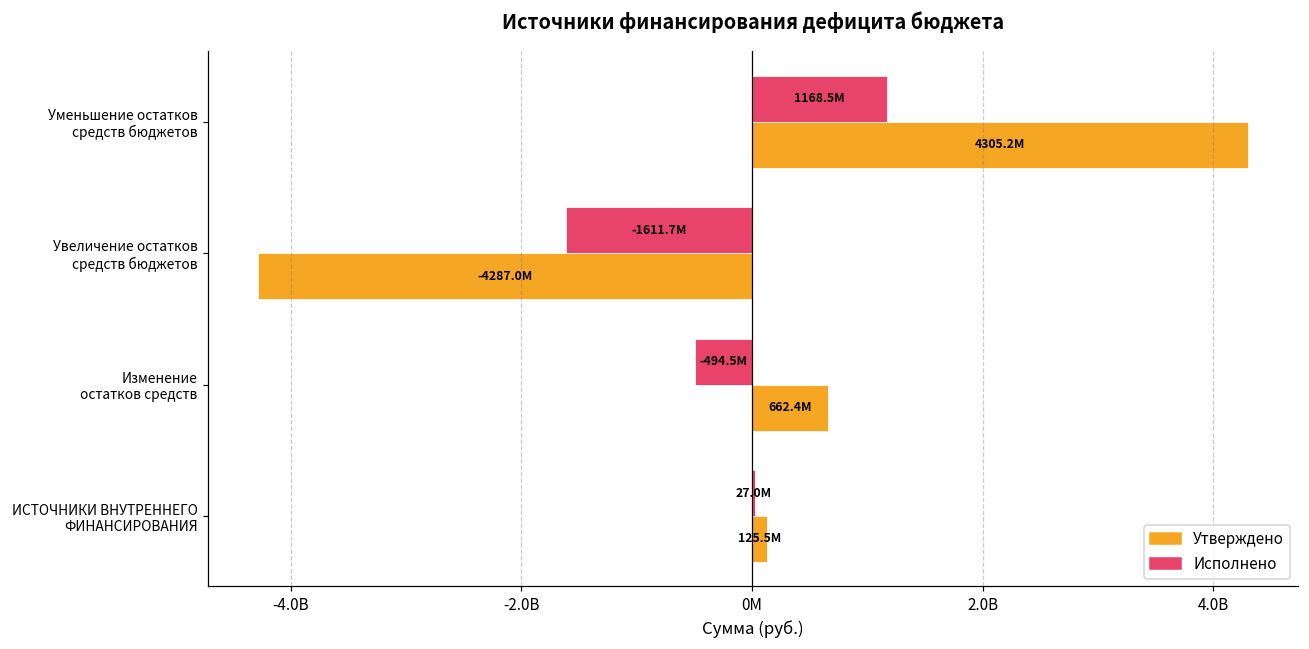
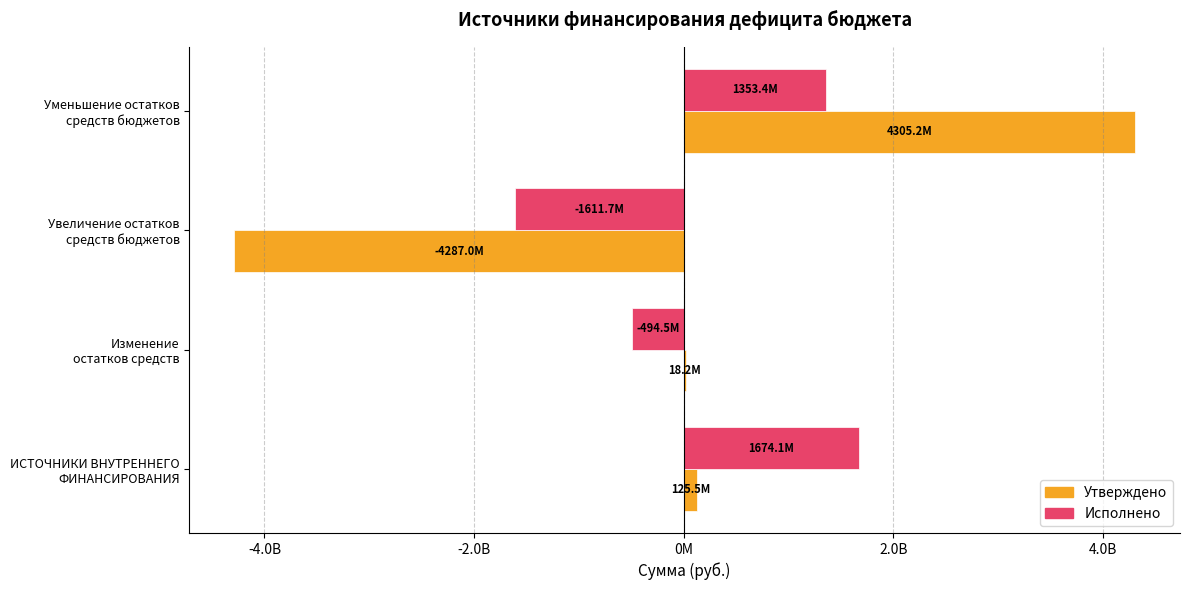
Исполнено, Уменьшение остатков средств бюджетов: 1168.5M -> 1353.4M
Утверждено, Изменение остатков средств: 662.4M -> 18.2M
Исполнено, ИСТОЧНИКИ ВНУТРЕННЕГО ФИНАНСИРОВАНИЯ: 27.0M -> 1674.1M
